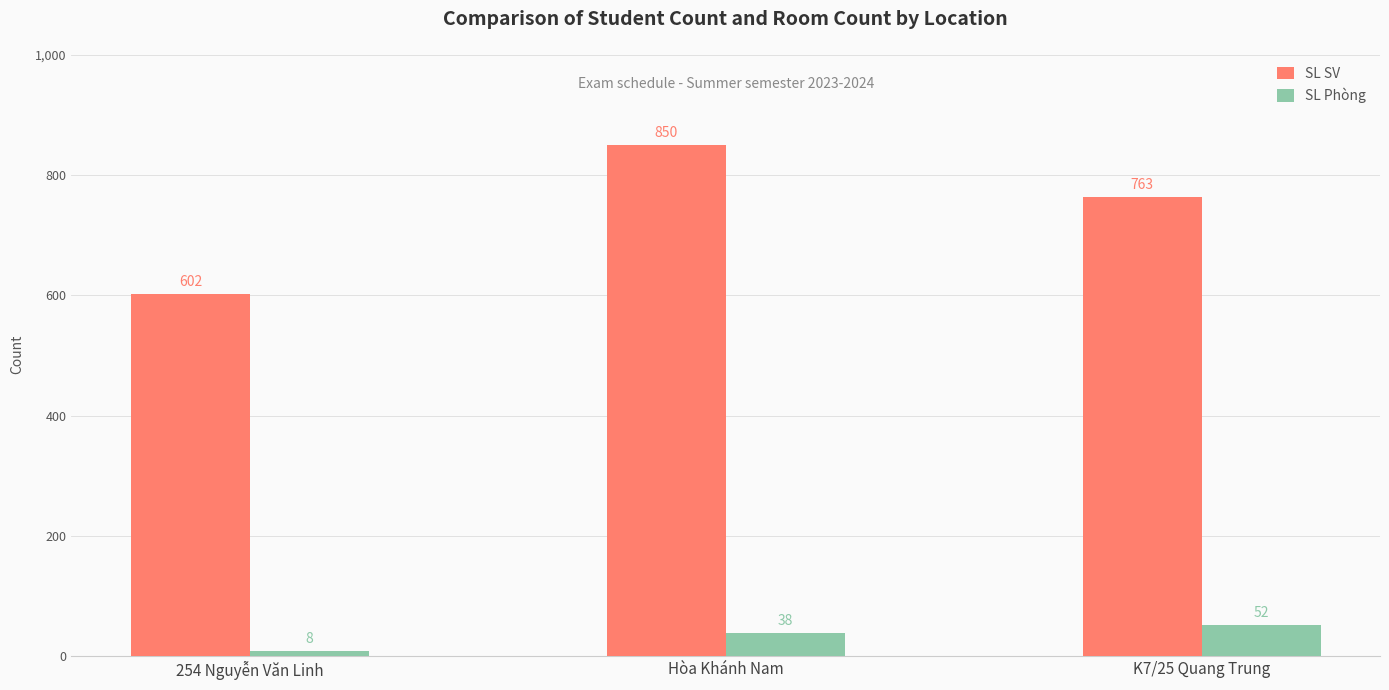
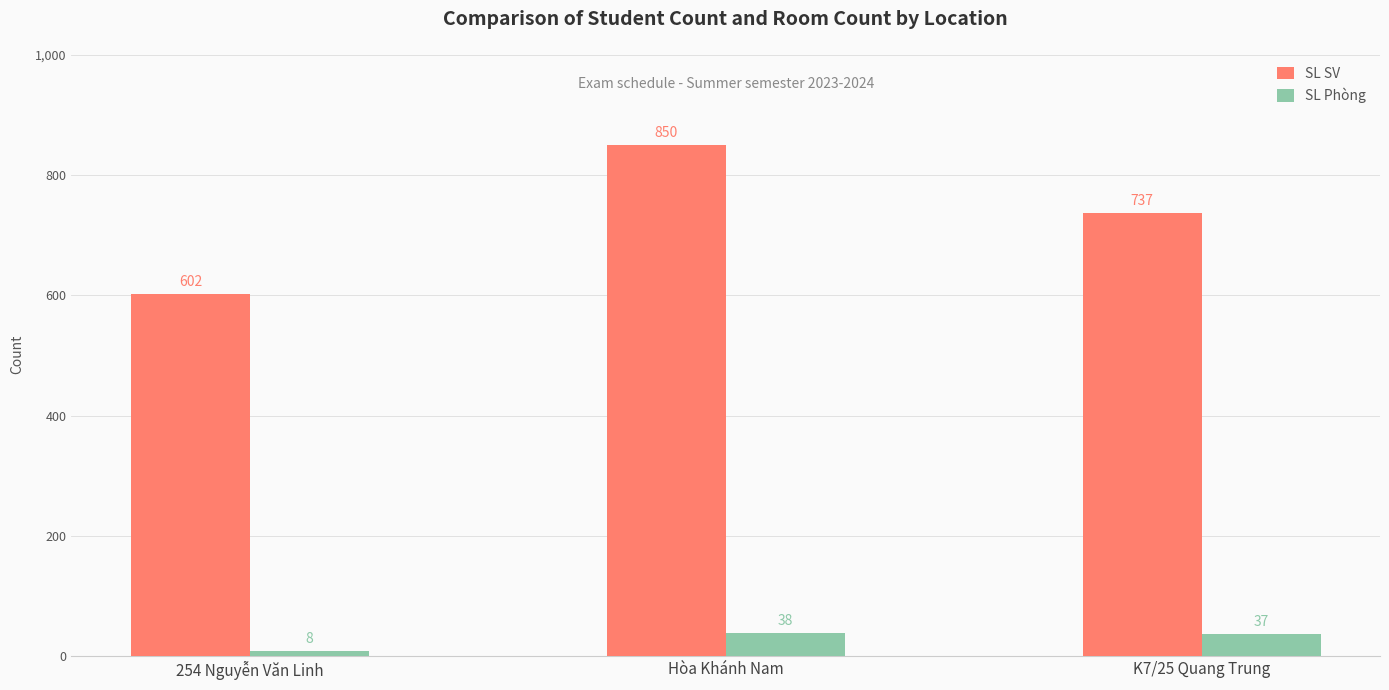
SL SV, K7/25 Quang Trung: 763 -> 737
SL Phòng, K7/25 Quang Trung: 52 -> 37
